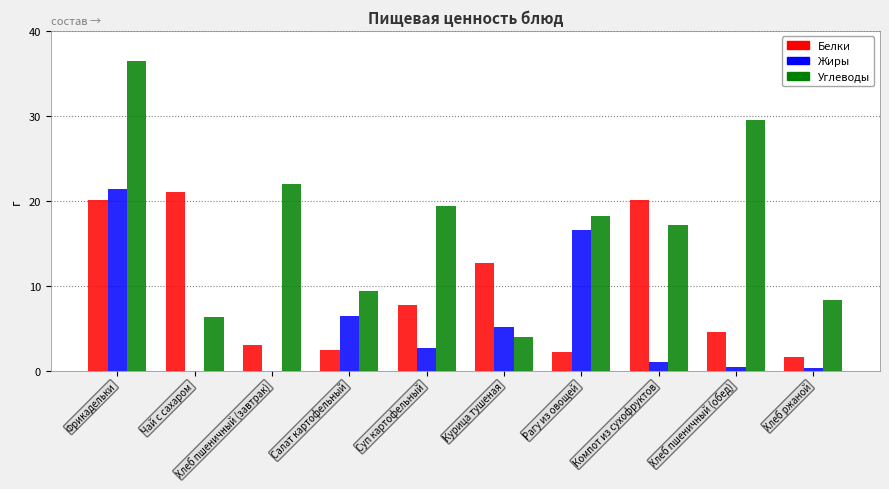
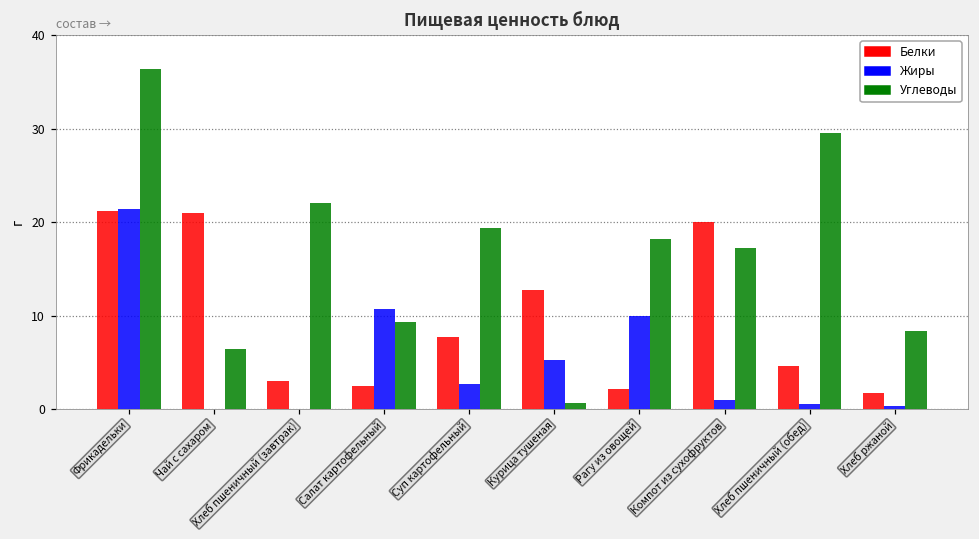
Белки, Фрикадельки: 20 -> 21
Жиры, Салат картофельный: 6 -> 11
Углеводы, Курица тушеная: 4 -> 1
Жиры, Рагу из овощей: 17 -> 10
